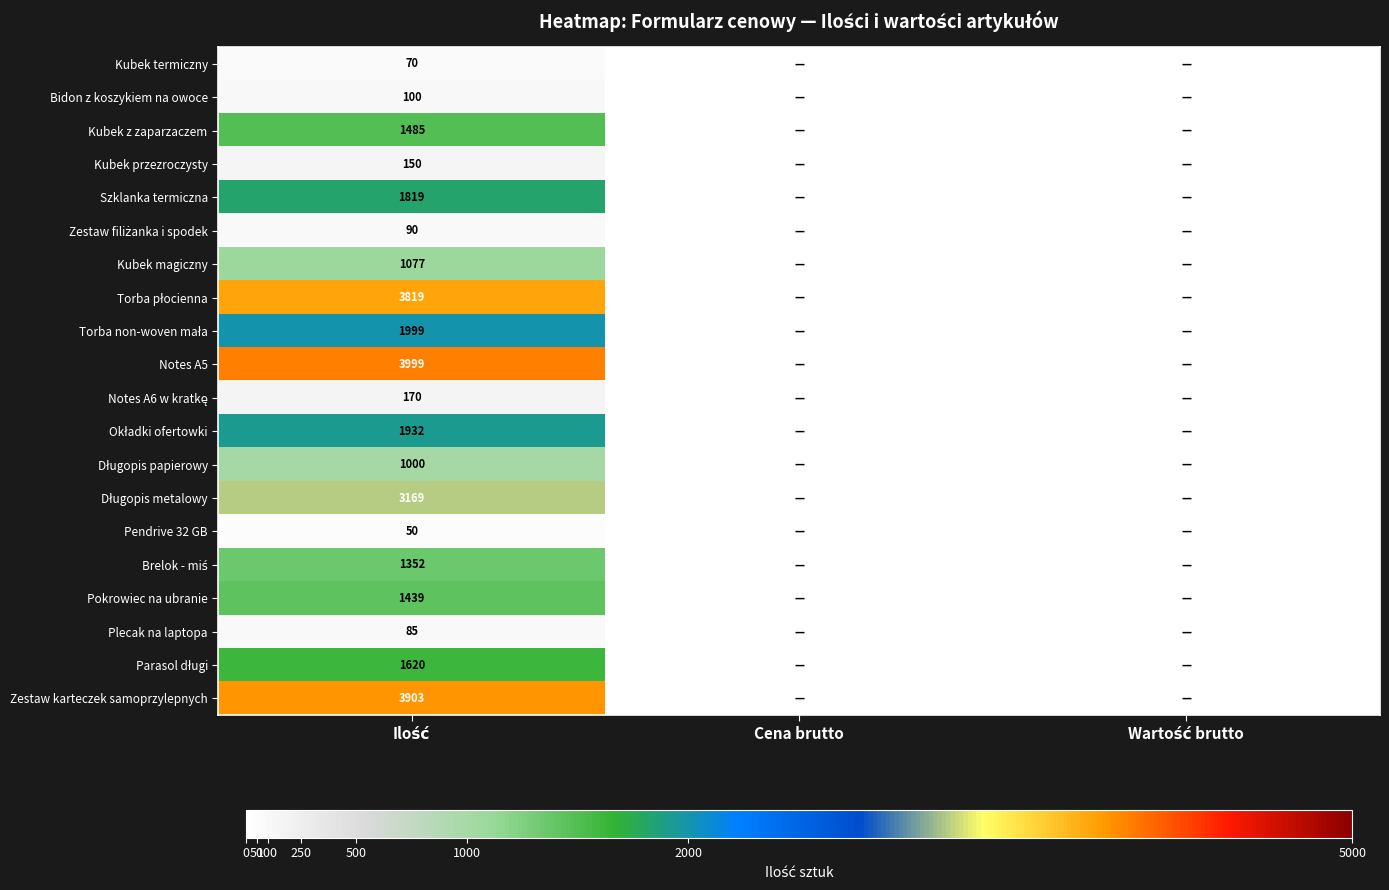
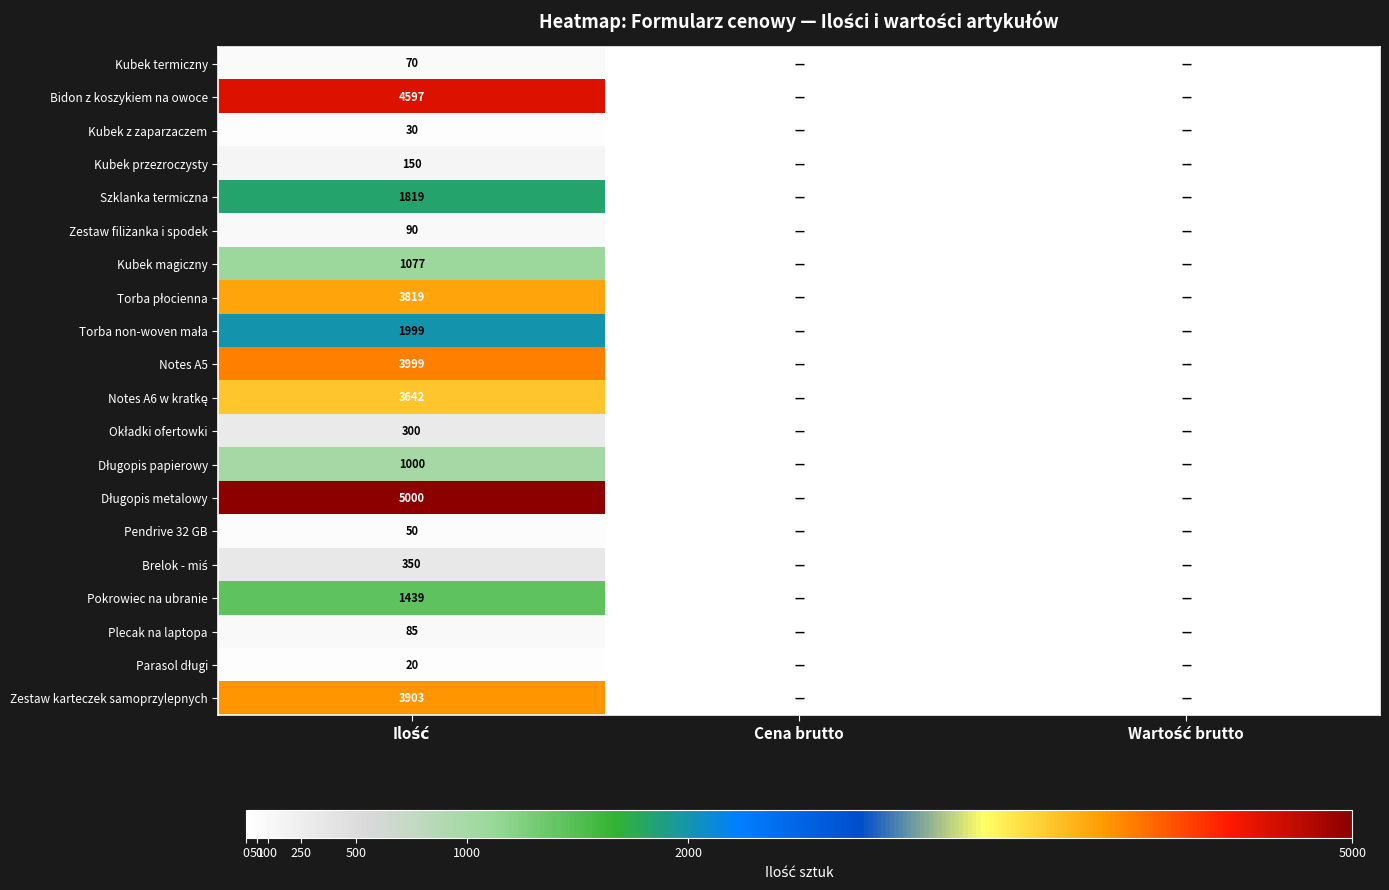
Bidon z koszykiem na owoce, Ilość: 100 -> 4597
Kubek z zaparzaczem, Ilość: 1485 -> 30
Notes A6 w kratkę, Ilość: 170 -> 3642
Okładki ofertowki, Ilość: 1932 -> 300
Długopis metalowy, Ilość: 3169 -> 5000
Brelok - miś, Ilość: 1352 -> 350
Parasol długi, Ilość: 1620 -> 20
